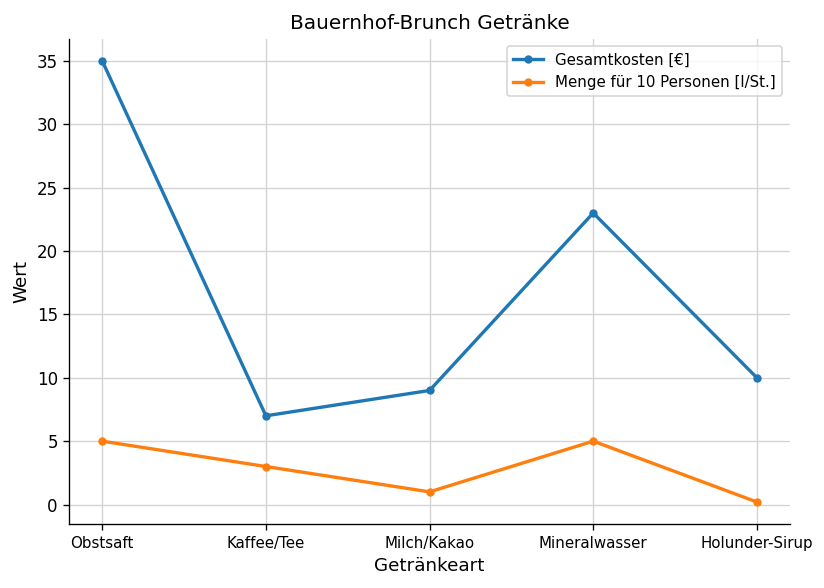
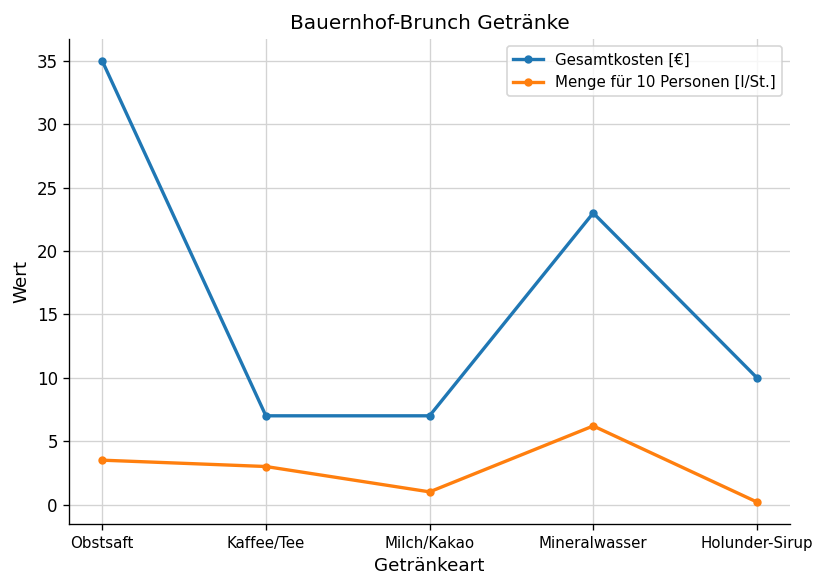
Menge für 10 Personen [l/St.], Obstsaft: 5.0 -> 3.5
Gesamtkosten [€], Milch/Kakao: 9 -> 7
Menge für 10 Personen [l/St.], Mineralwasser: 5.0 -> 6.2
